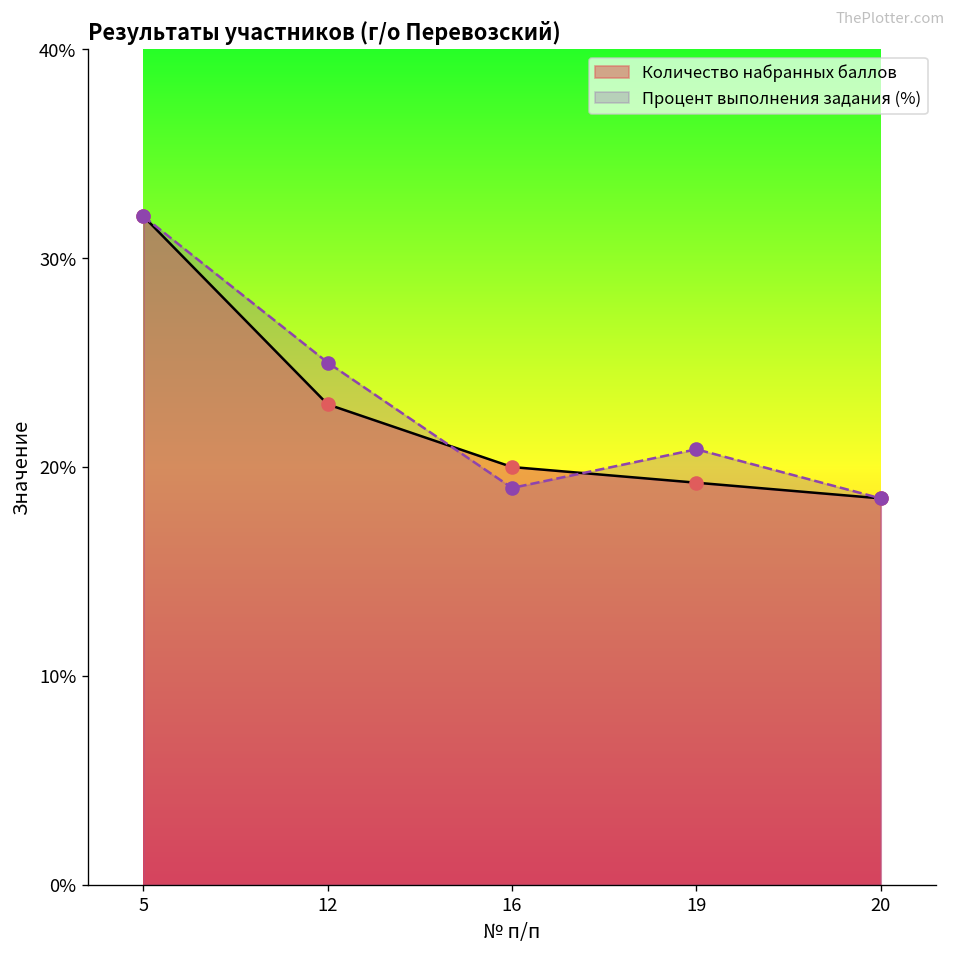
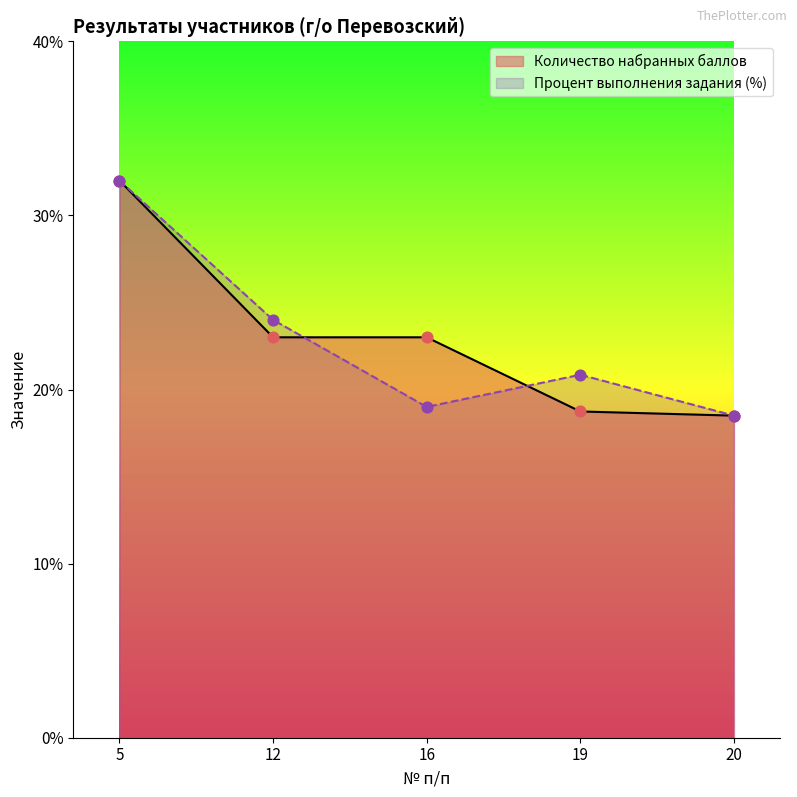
Процент выполнения задания (%), 12: 25% -> 24%
Количество набранных баллов, 16: 20% -> 23%
Количество набранных баллов, 19: 19.3% -> 18.7%
